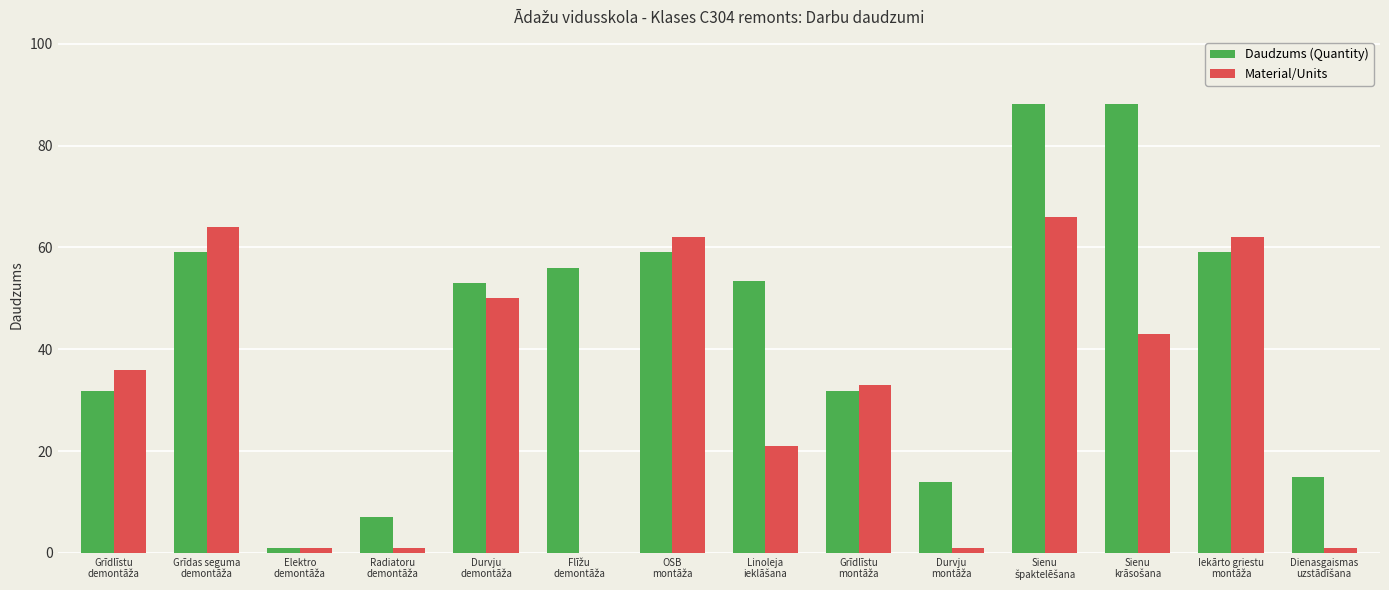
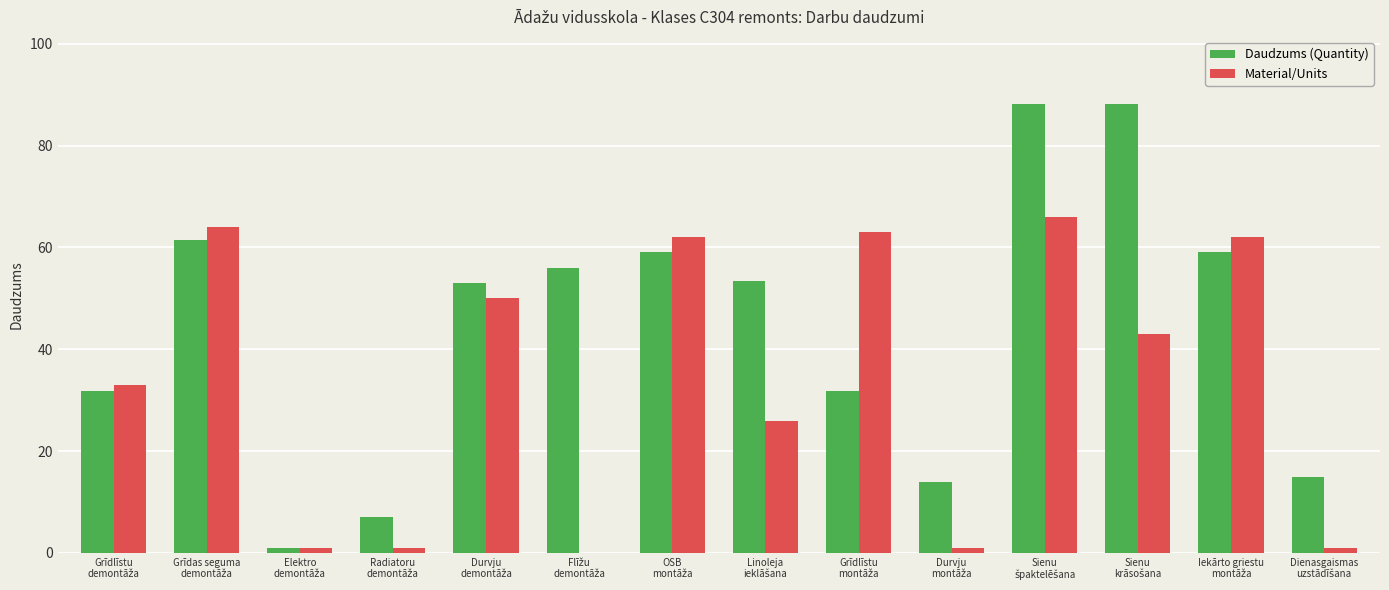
Material/Units, Grīdlīstu demontāža: 36 -> 33
Daudzums (Quantity), Grīdas seguma demontāža: 59 -> 62
Material/Units, Linoleja ieklāšana: 21 -> 26
Material/Units, Grīdlīstu montāža: 33 -> 63
